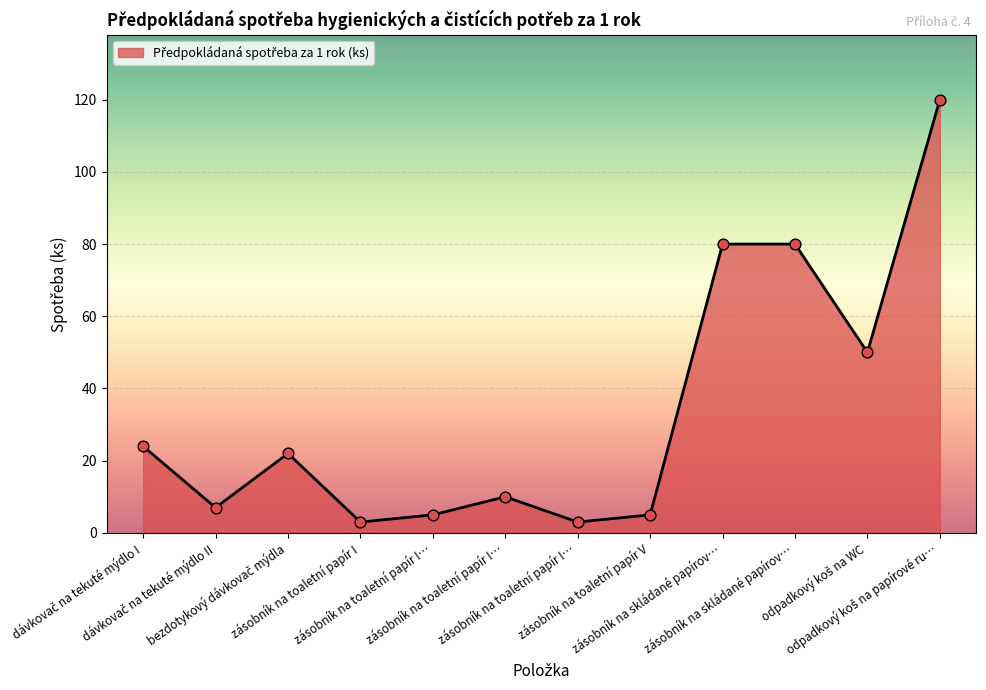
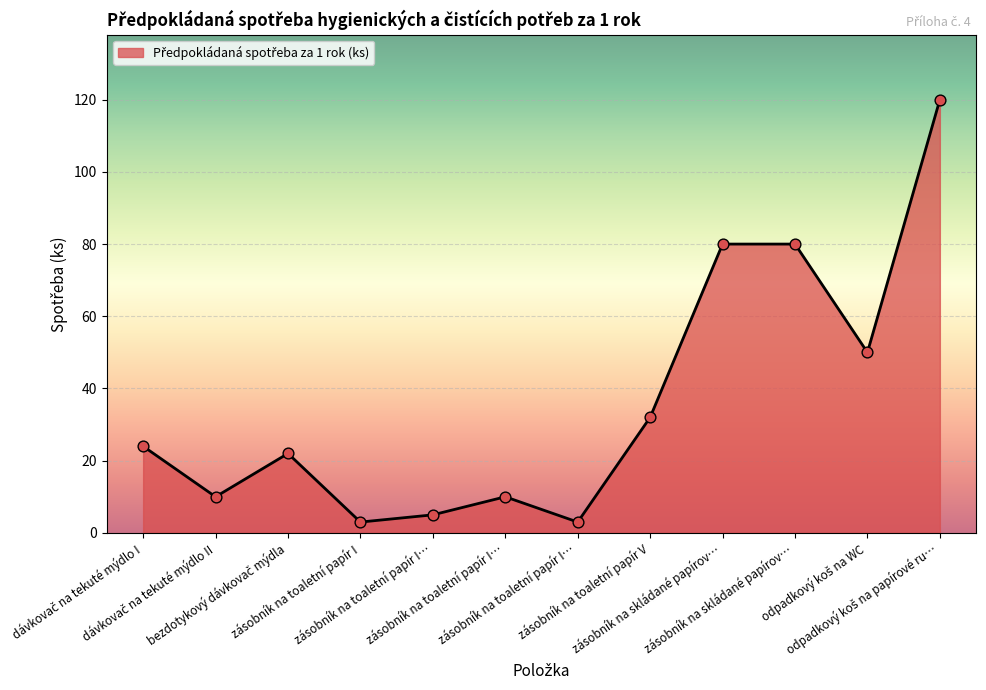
dávkovač na tekuté mýdlo II: 7 -> 10
zásobník na toaletní papír V: 5 -> 32
